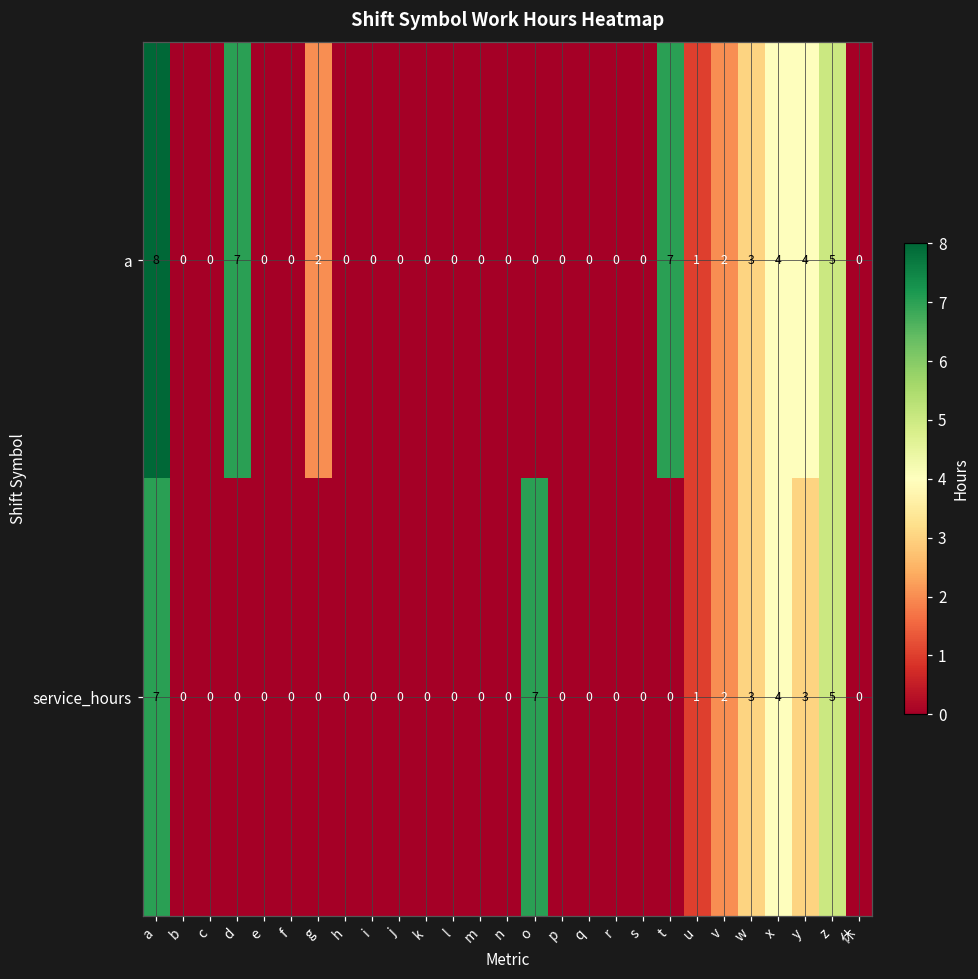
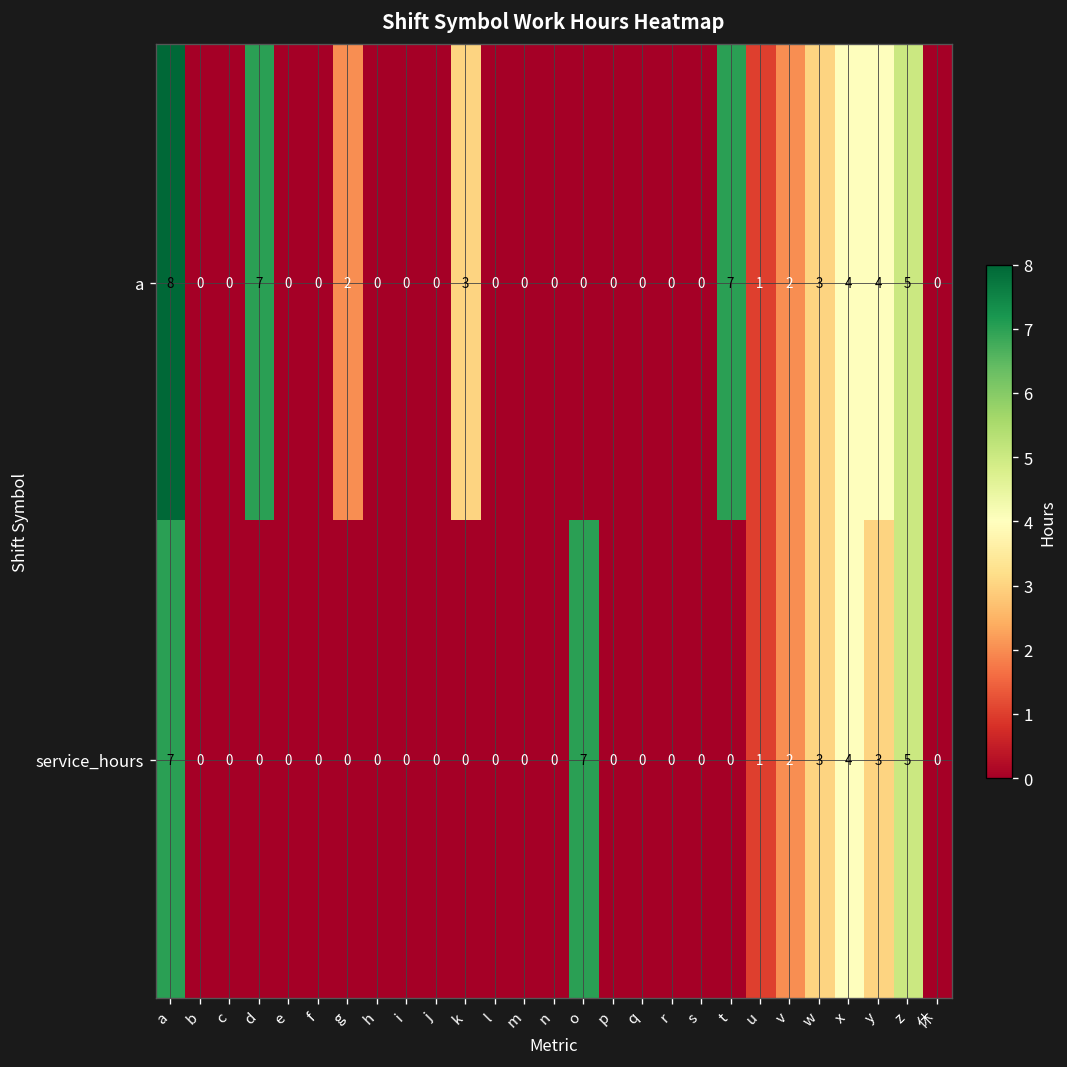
a, k: 0 -> 3
